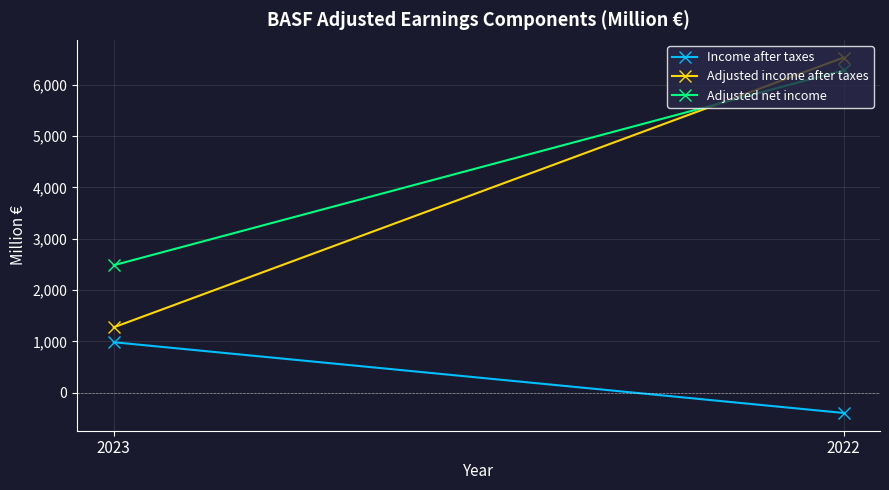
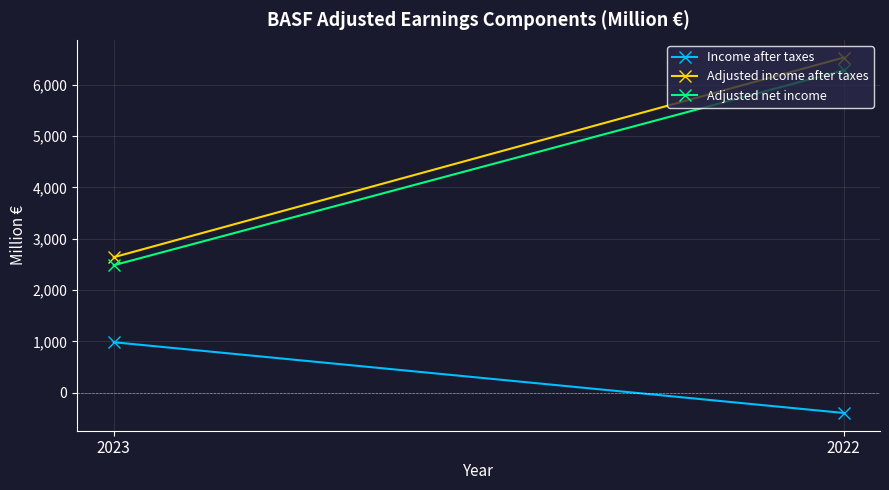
Adjusted income after taxes, 2023: 1,300 -> 2,600
